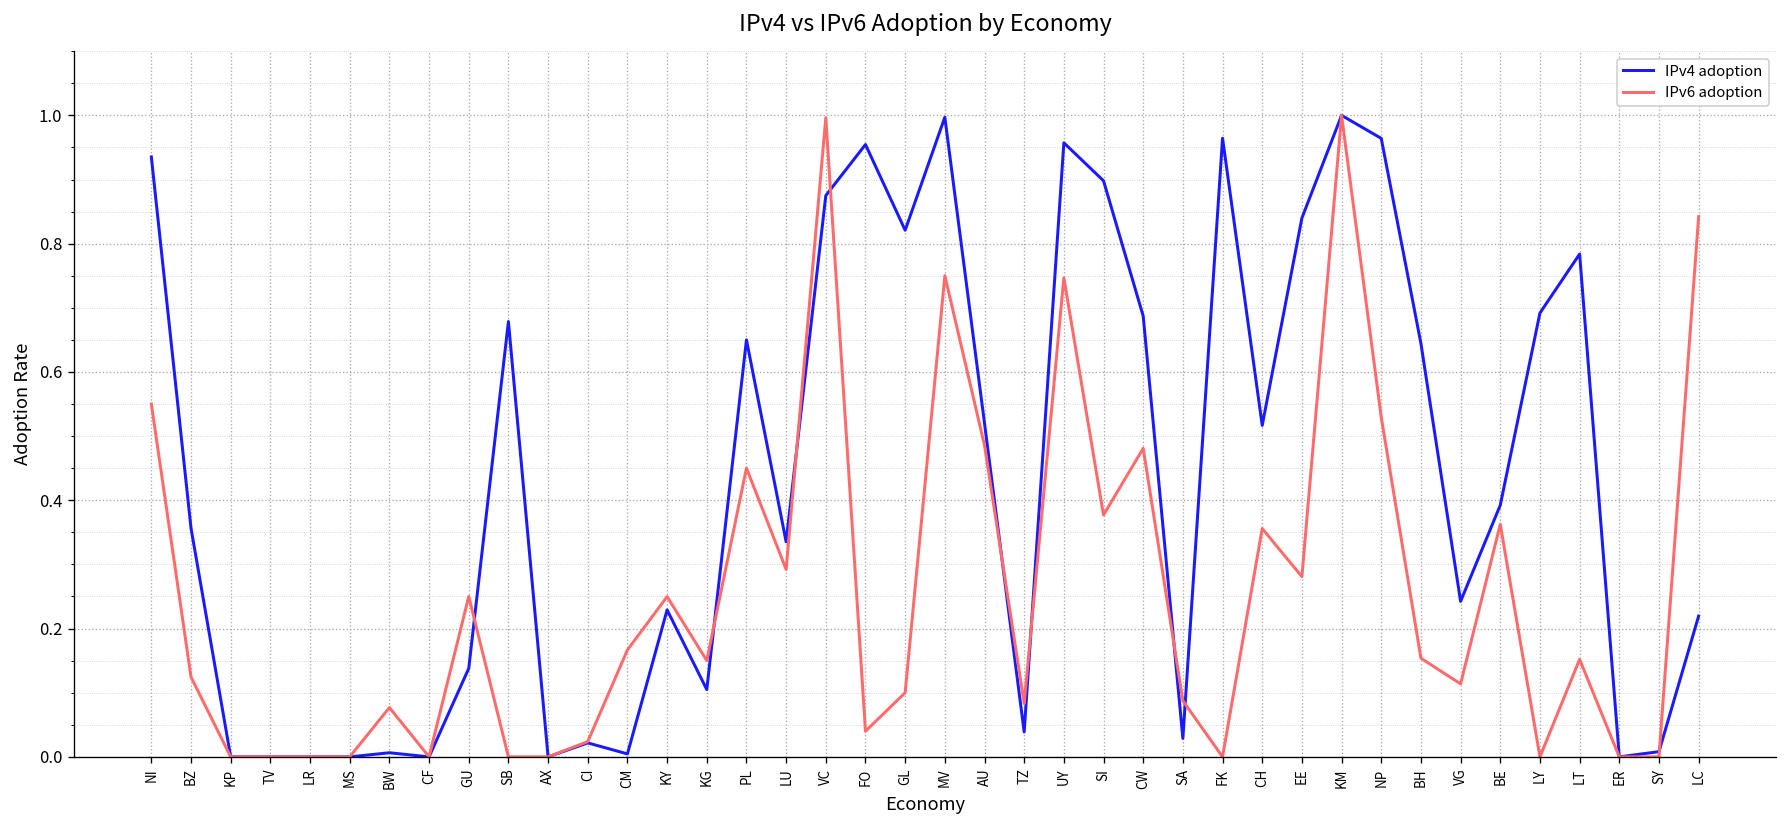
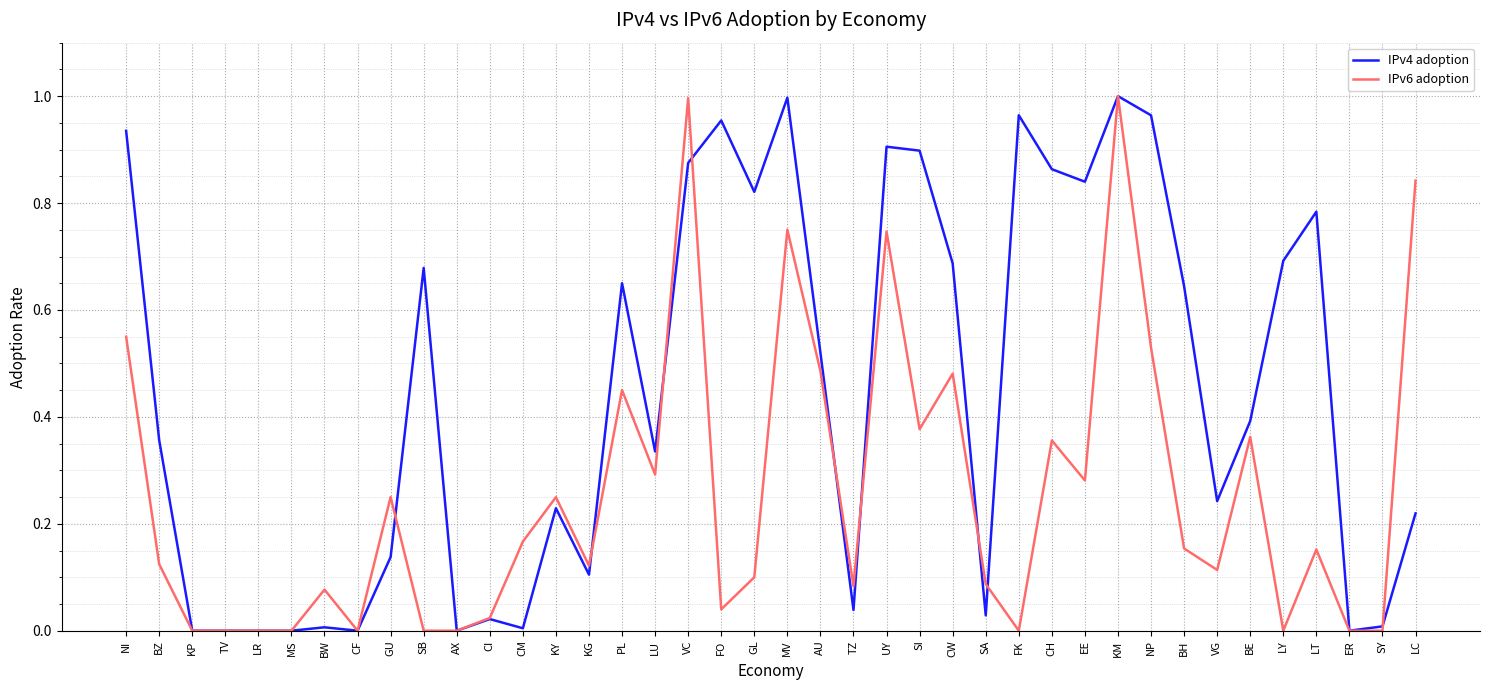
IPv6 adoption, KG: 0.15 -> 0.12
IPv4 adoption, UY: 0.96 -> 0.91
IPv4 adoption, CH: 0.52 -> 0.86
